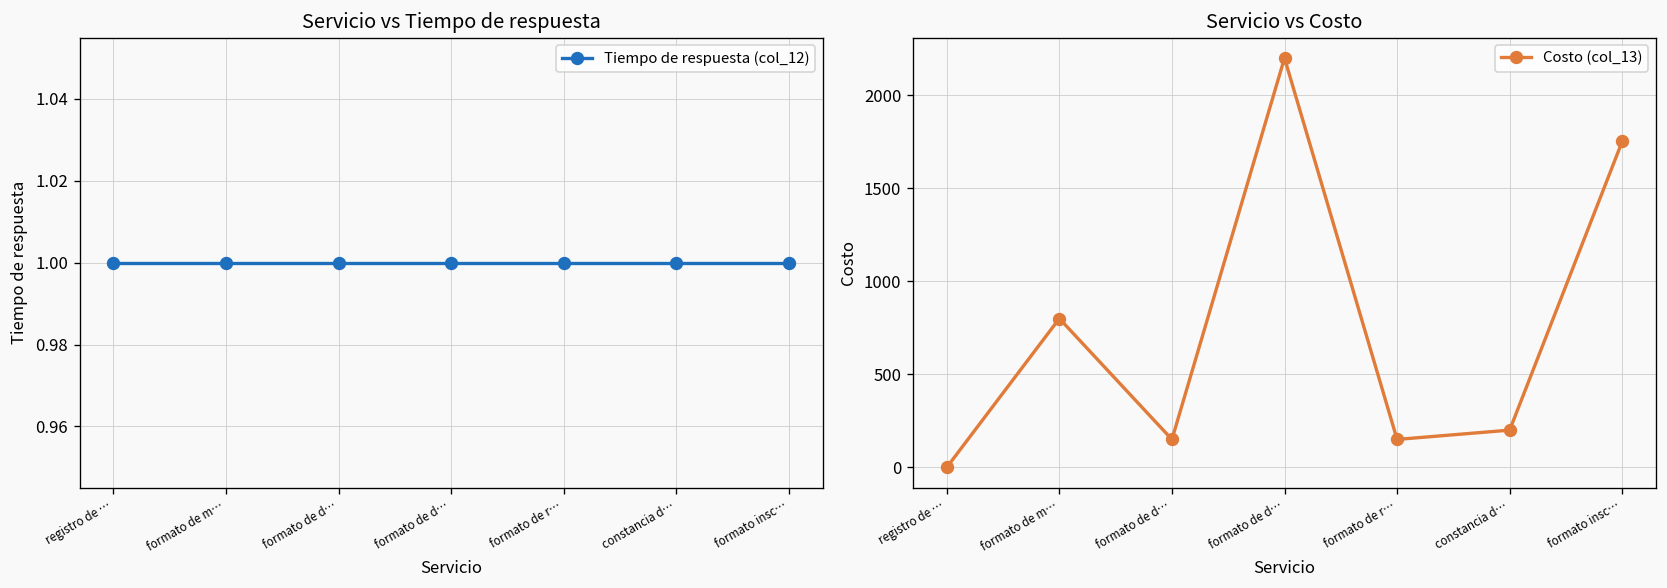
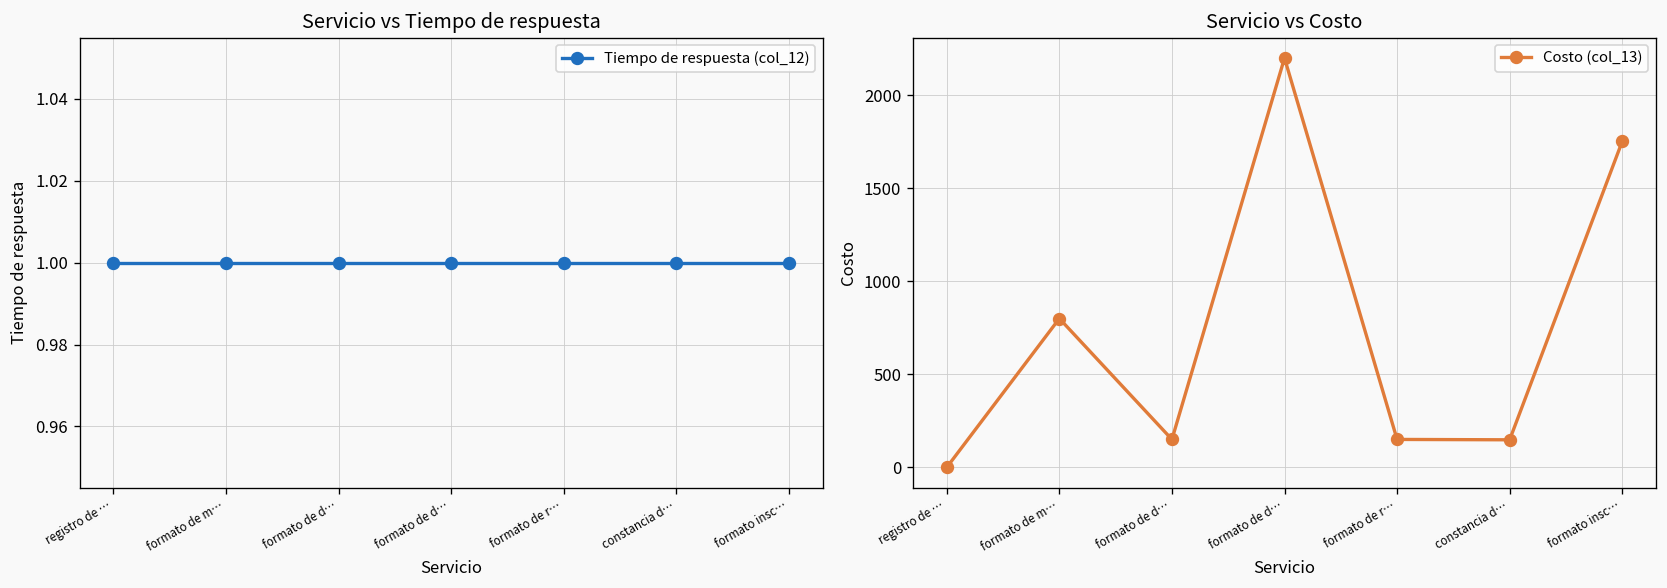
Servicio vs Costo, constancia d…: 200 -> 150
